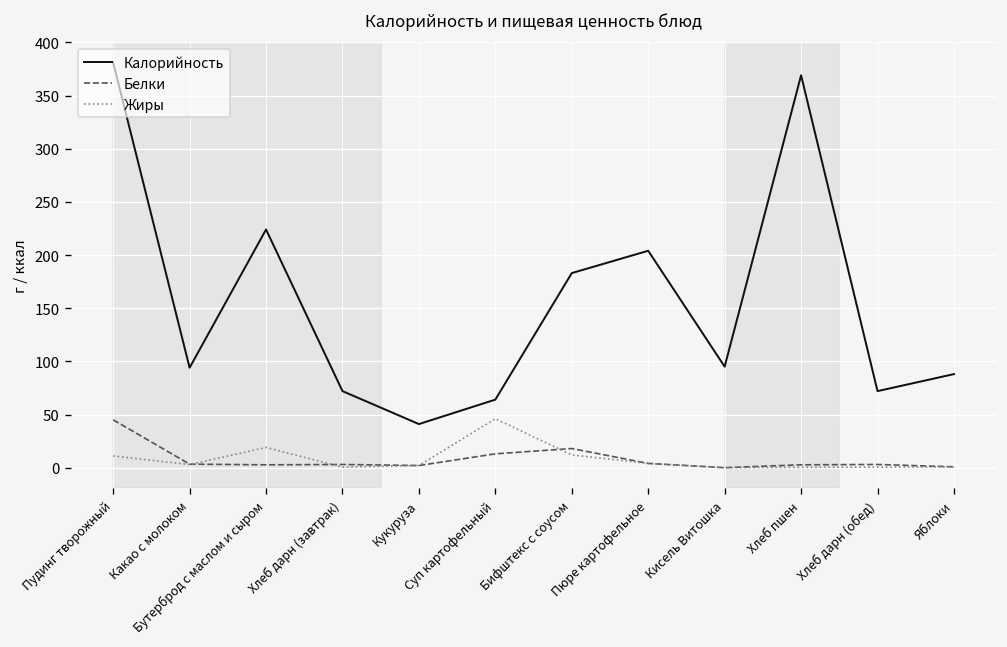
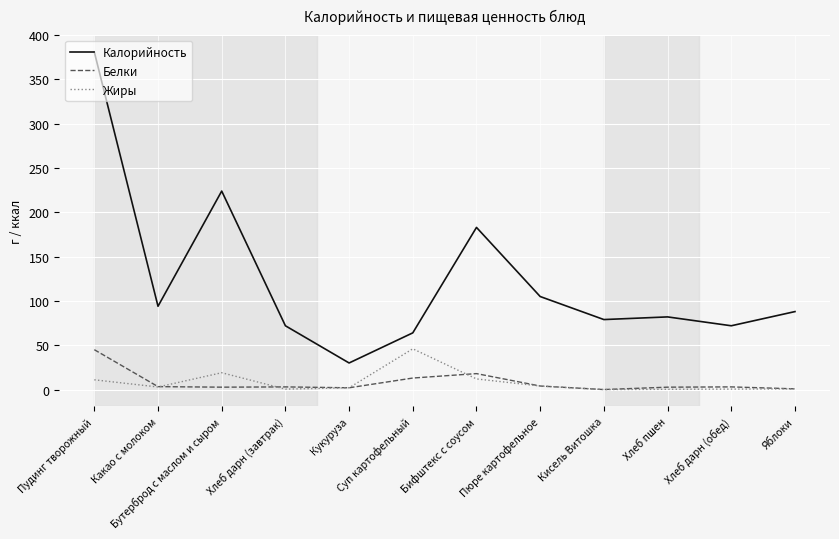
Калорийность, Кукуруза: 40 -> 30
Калорийность, Пюре картофельное: 200 -> 110
Калорийность, Кисель Витошка: 100 -> 80
Калорийность, Хлеб пшен: 370 -> 80
